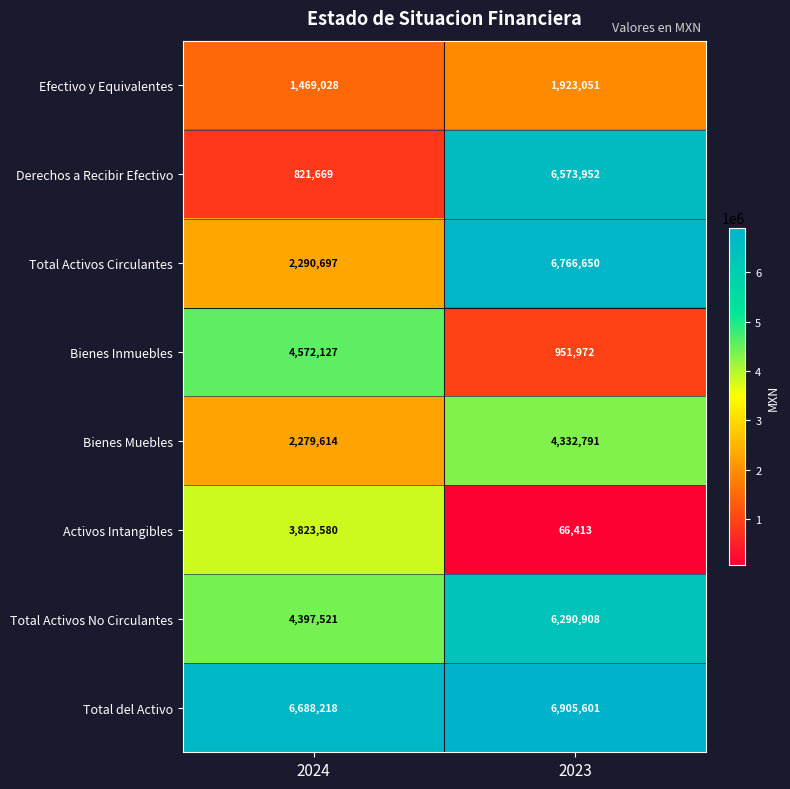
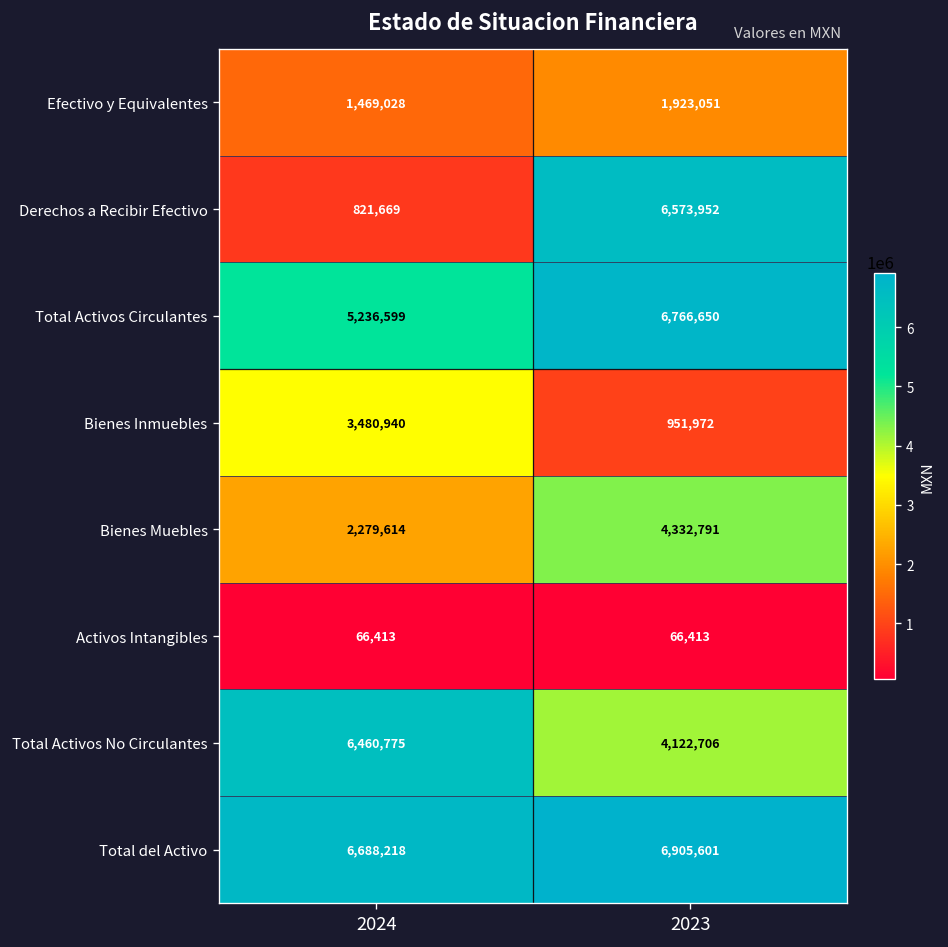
Total Activos Circulantes, 2024: 2,290,697 -> 5,236,599
Bienes Inmuebles, 2024: 4,572,127 -> 3,480,940
Activos Intangibles, 2024: 3,823,580 -> 66,413
Total Activos No Circulantes, 2024: 4,397,521 -> 6,460,775
Total Activos No Circulantes, 2023: 6,290,908 -> 4,122,706
